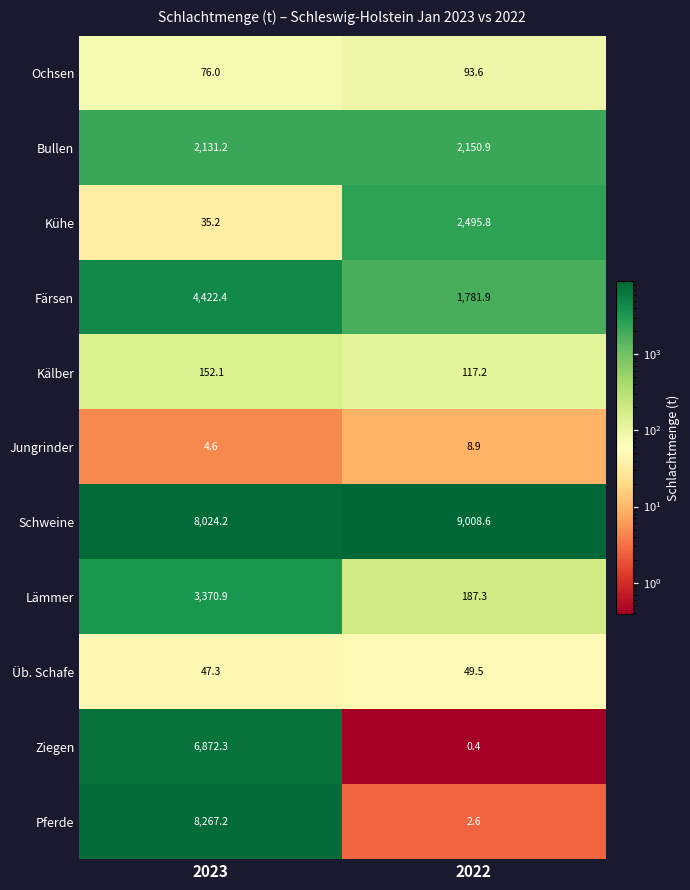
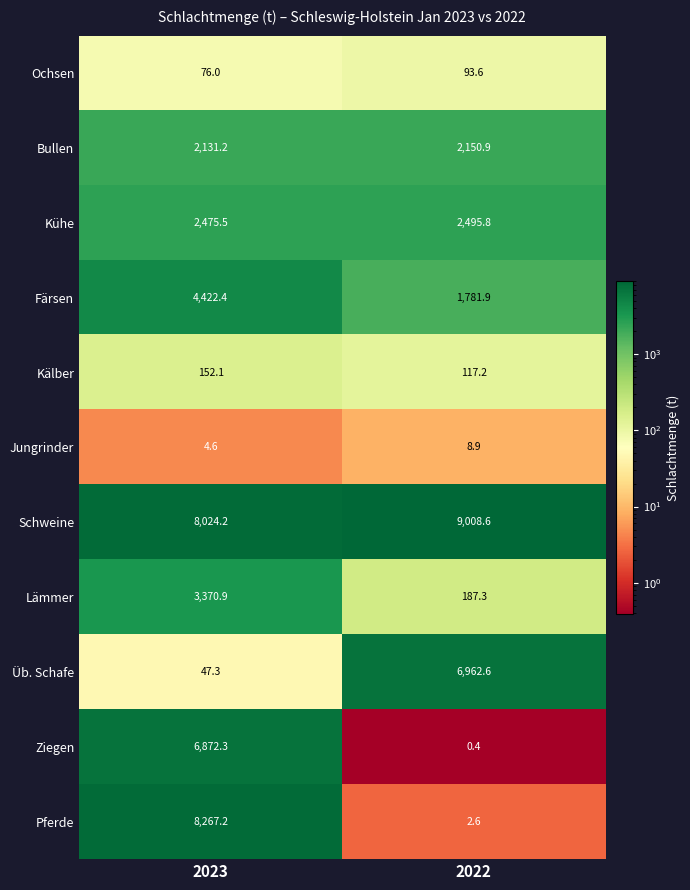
Kühe, 2023: 35.2 -> 2,475.5
Üb. Schafe, 2022: 49.5 -> 6,962.6
